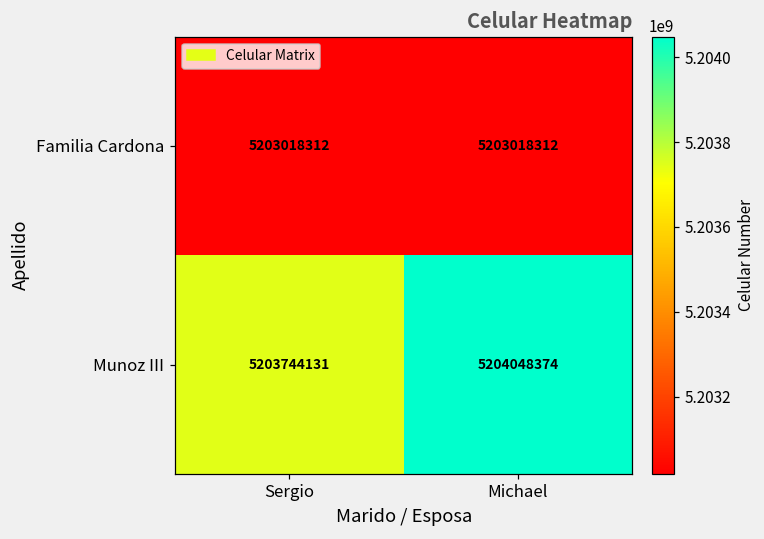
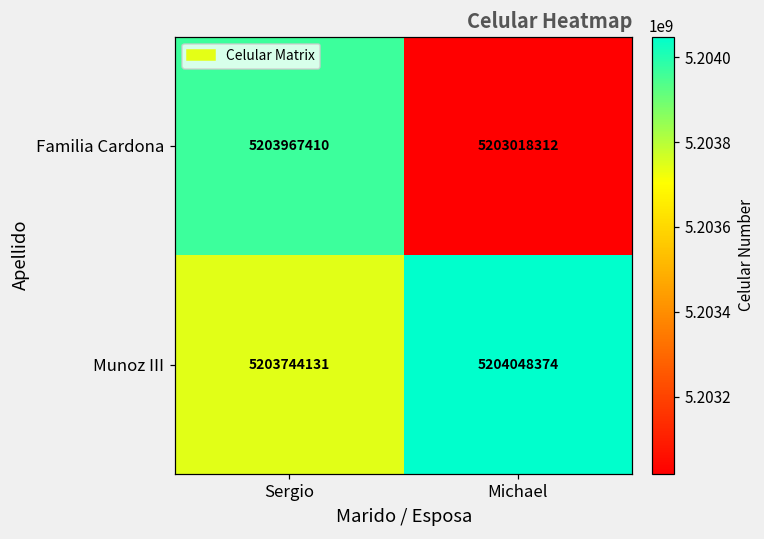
Familia Cardona, Sergio: 5203018312 -> 5203967410
